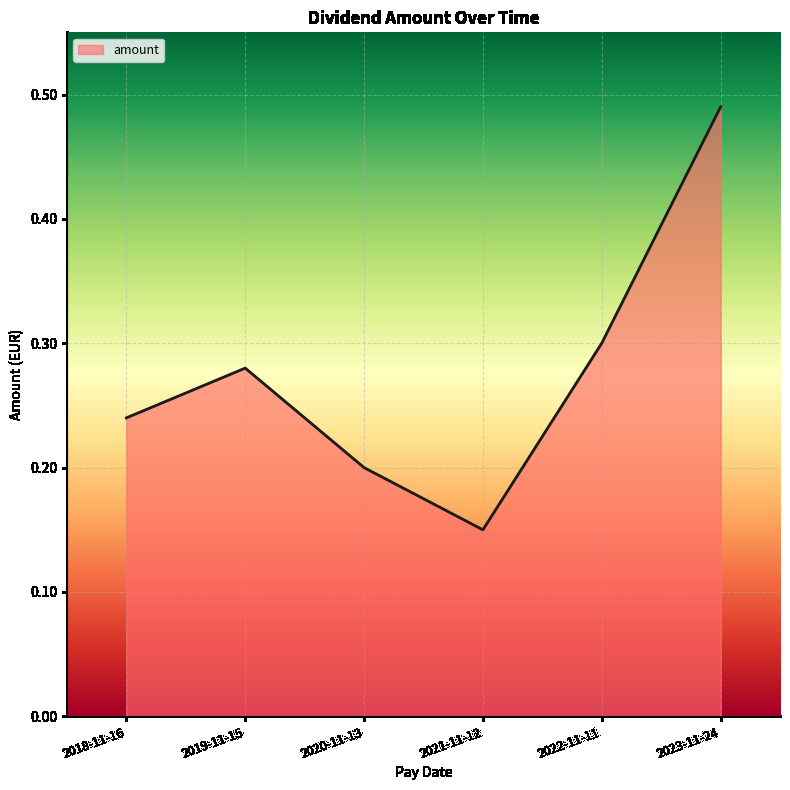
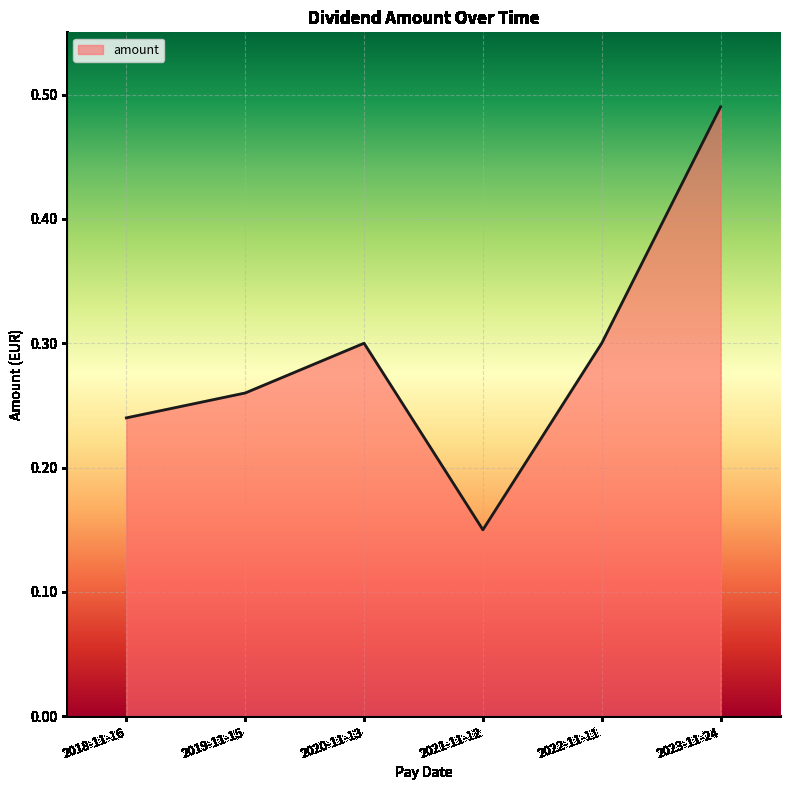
2019-11-15: 0.28 -> 0.26
2020-11-13: 0.2 -> 0.3
